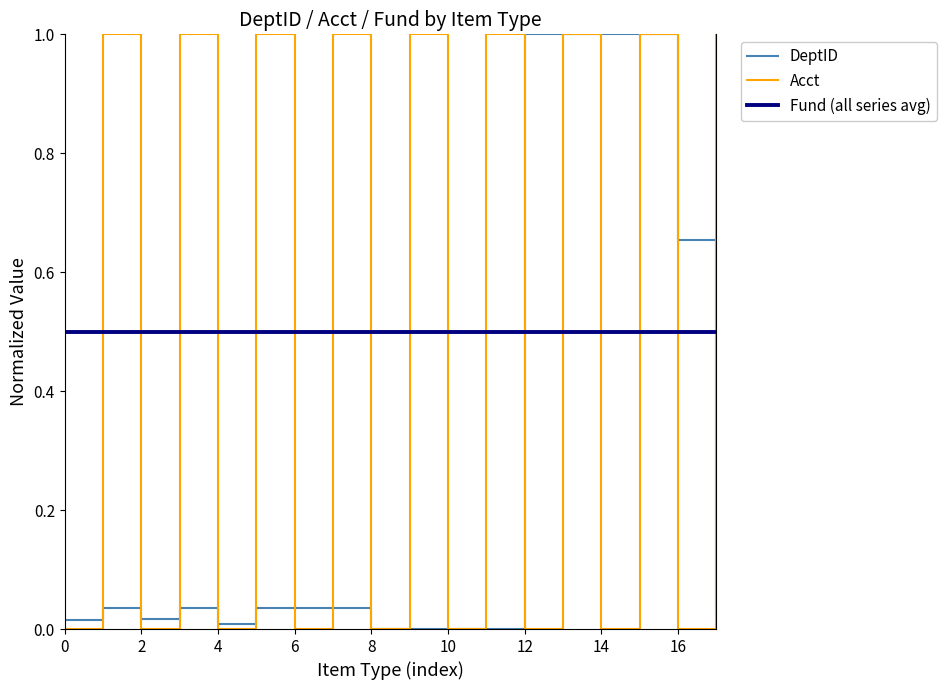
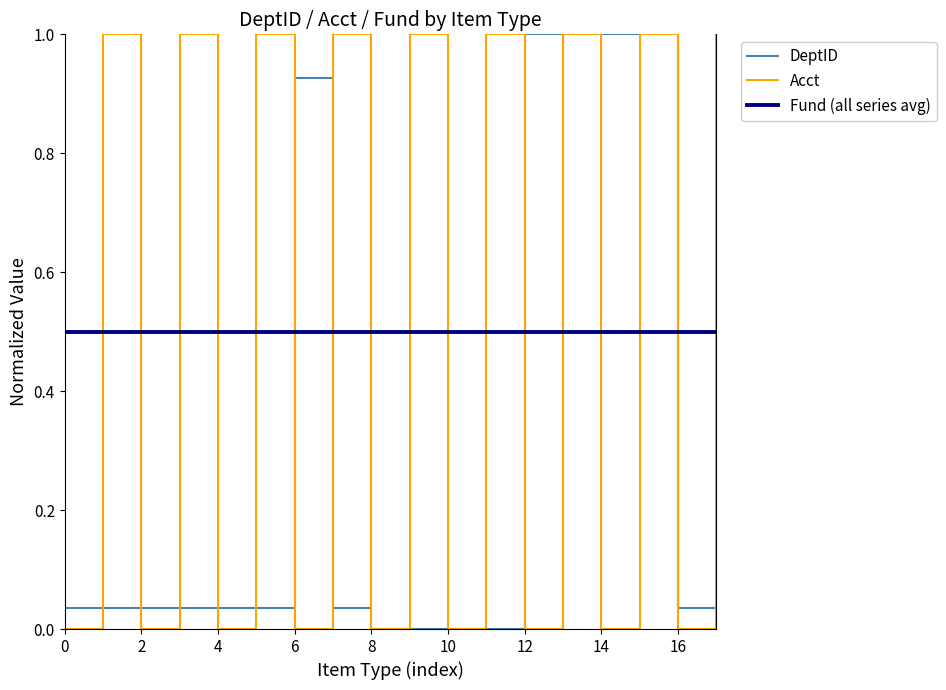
DeptID, 0: 0.01 -> 0.04
DeptID, 2: 0.02 -> 0.04
DeptID, 4: 0.01 -> 0.04
DeptID, 6: 0.04 -> 0.93
DeptID, 16: 0.65 -> 0.04
